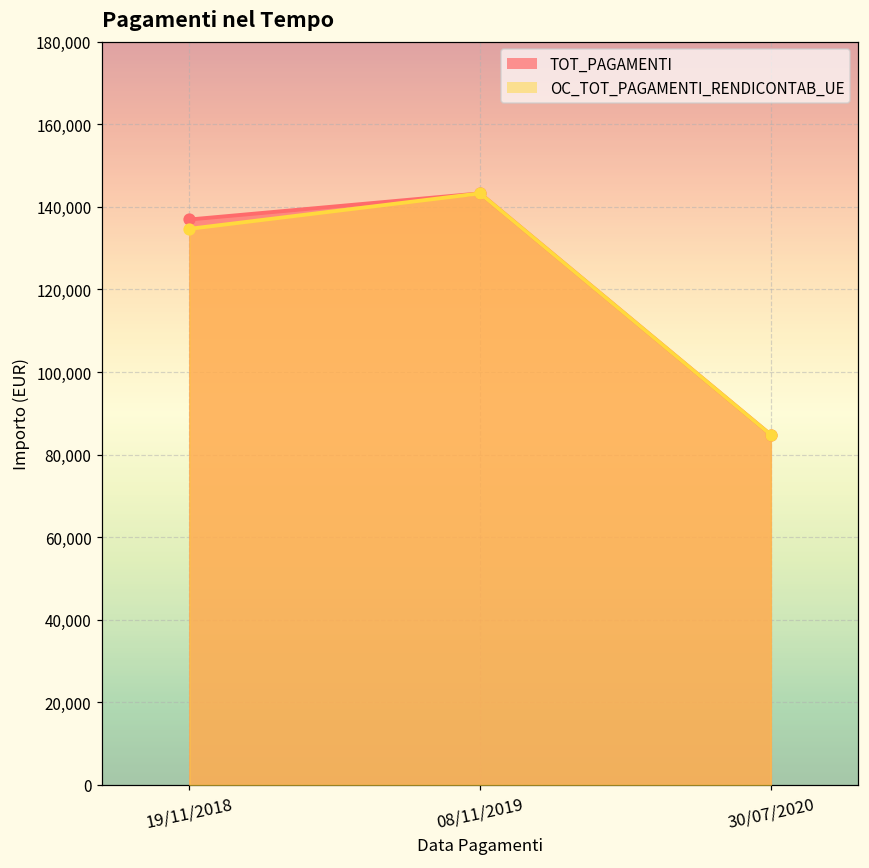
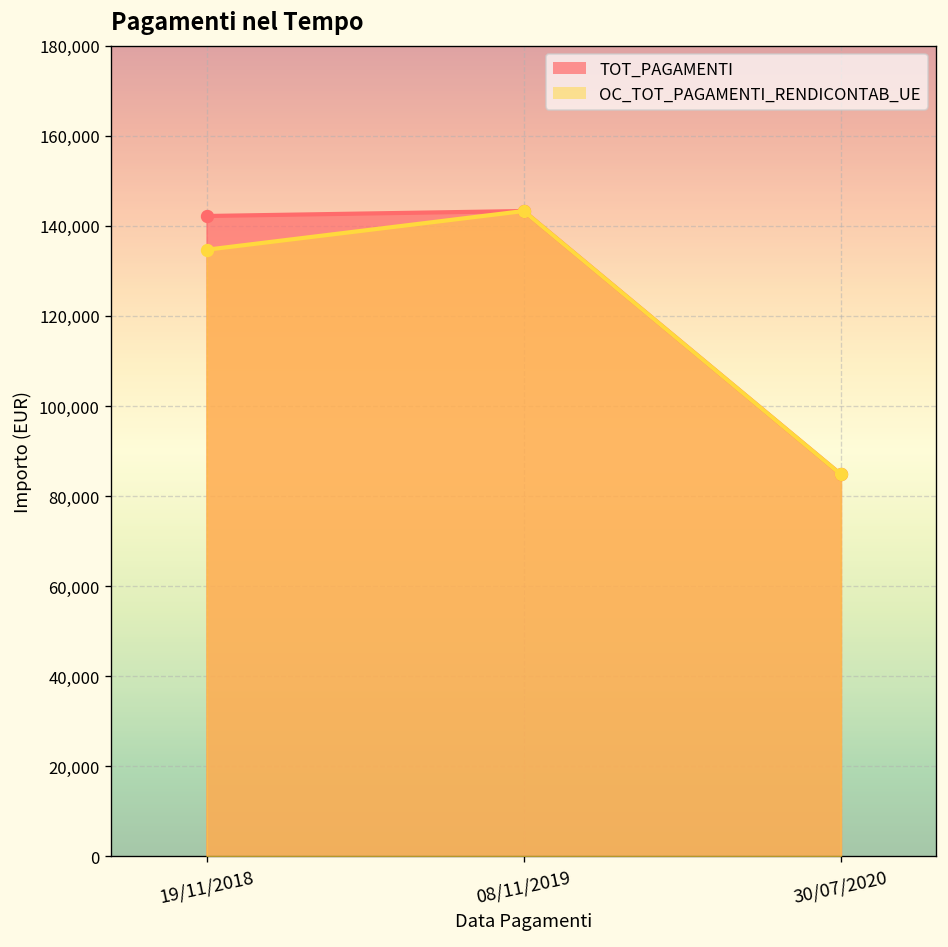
TOT_PAGAMENTI, 19/11/2018: 137,000 -> 142,000
